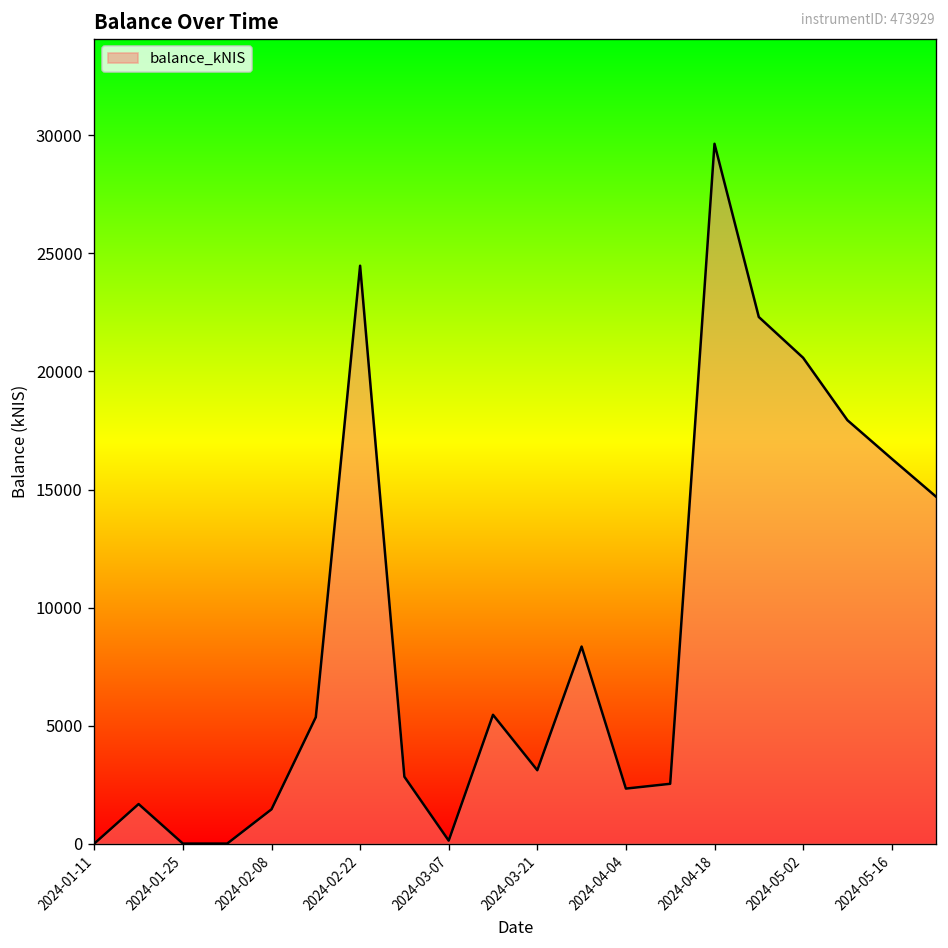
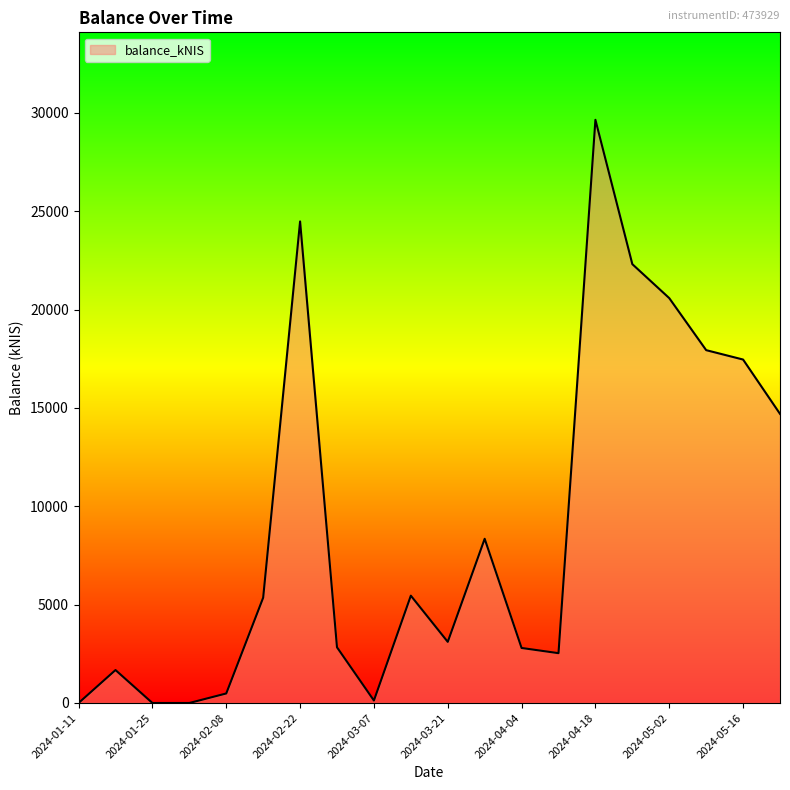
2024-02-08: 1500 -> 500
2024-04-04: 2300 -> 2800
2024-05-16: 16300 -> 17500
